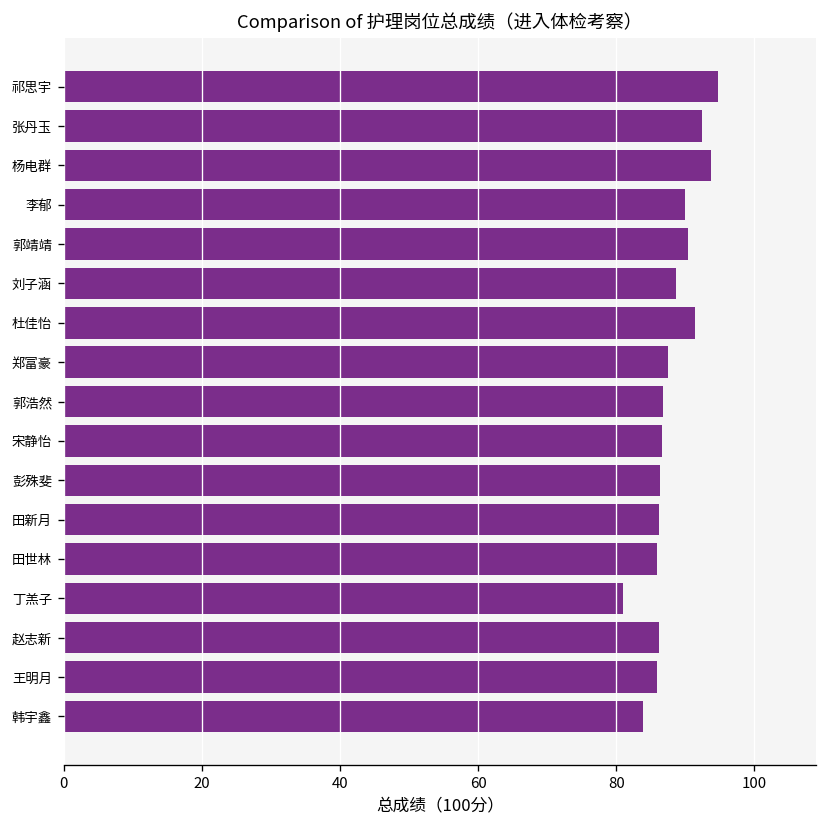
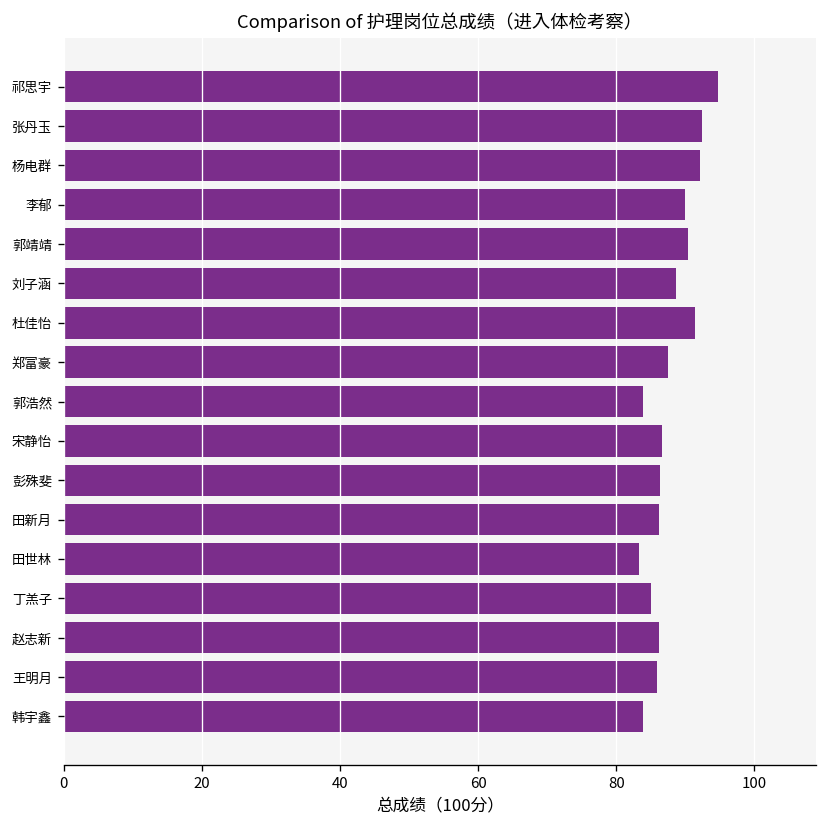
杨电群: 94 -> 92
郭浩然: 87 -> 84
田世林: 86 -> 83
丁羔子: 81 -> 85
